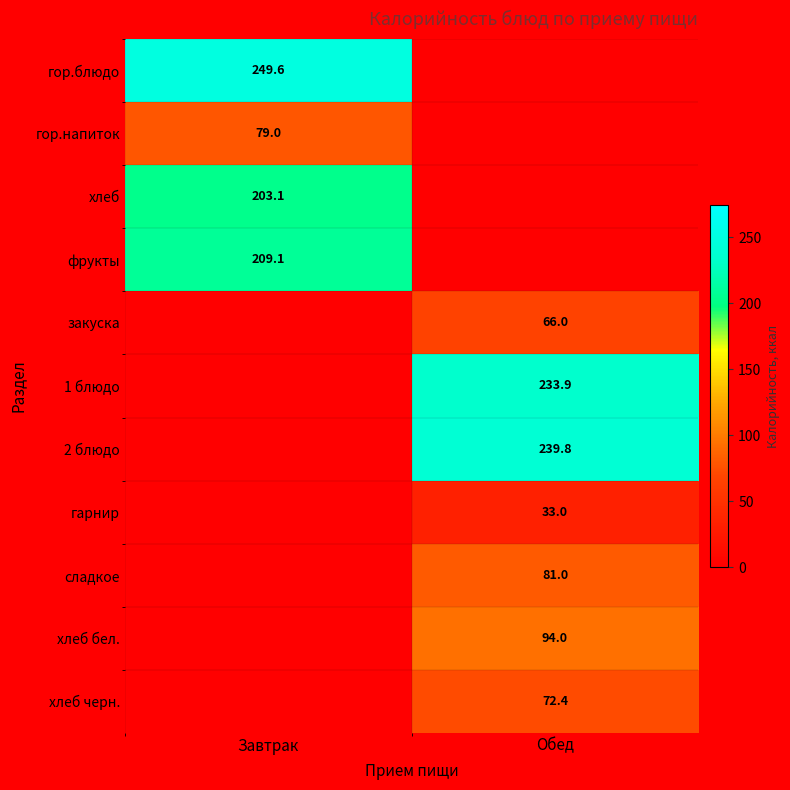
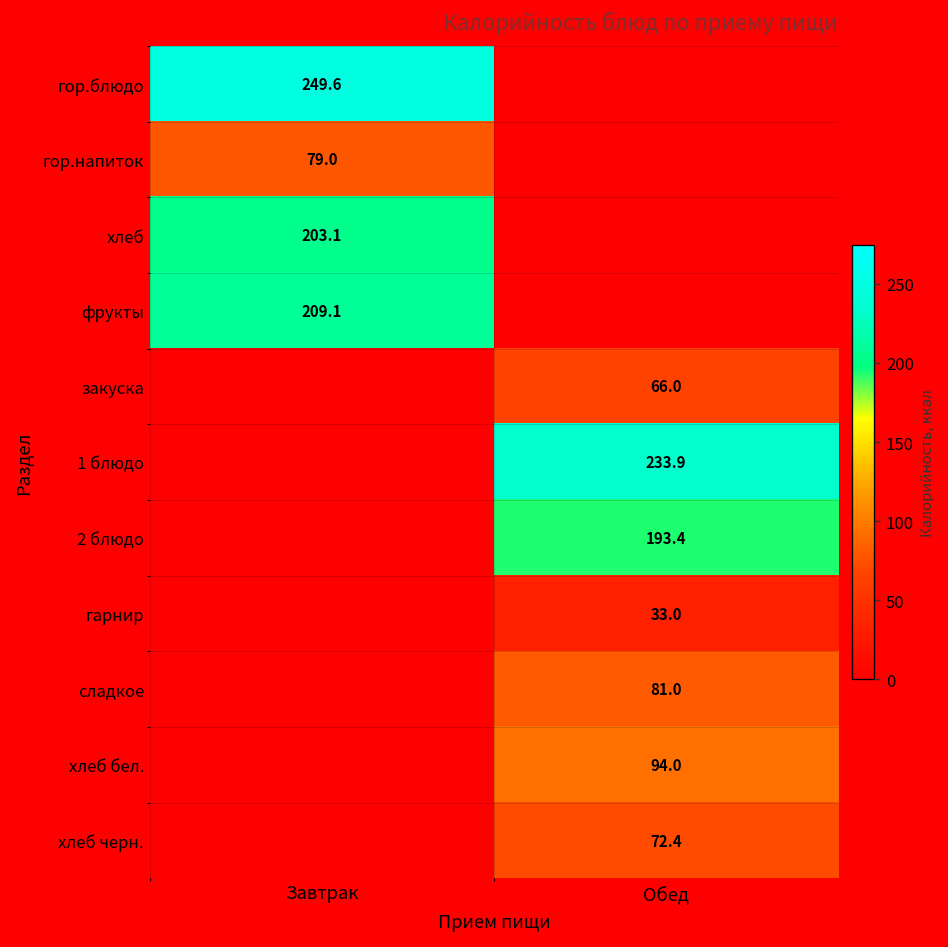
2 блюдо, Обед: 239.8 -> 193.4
